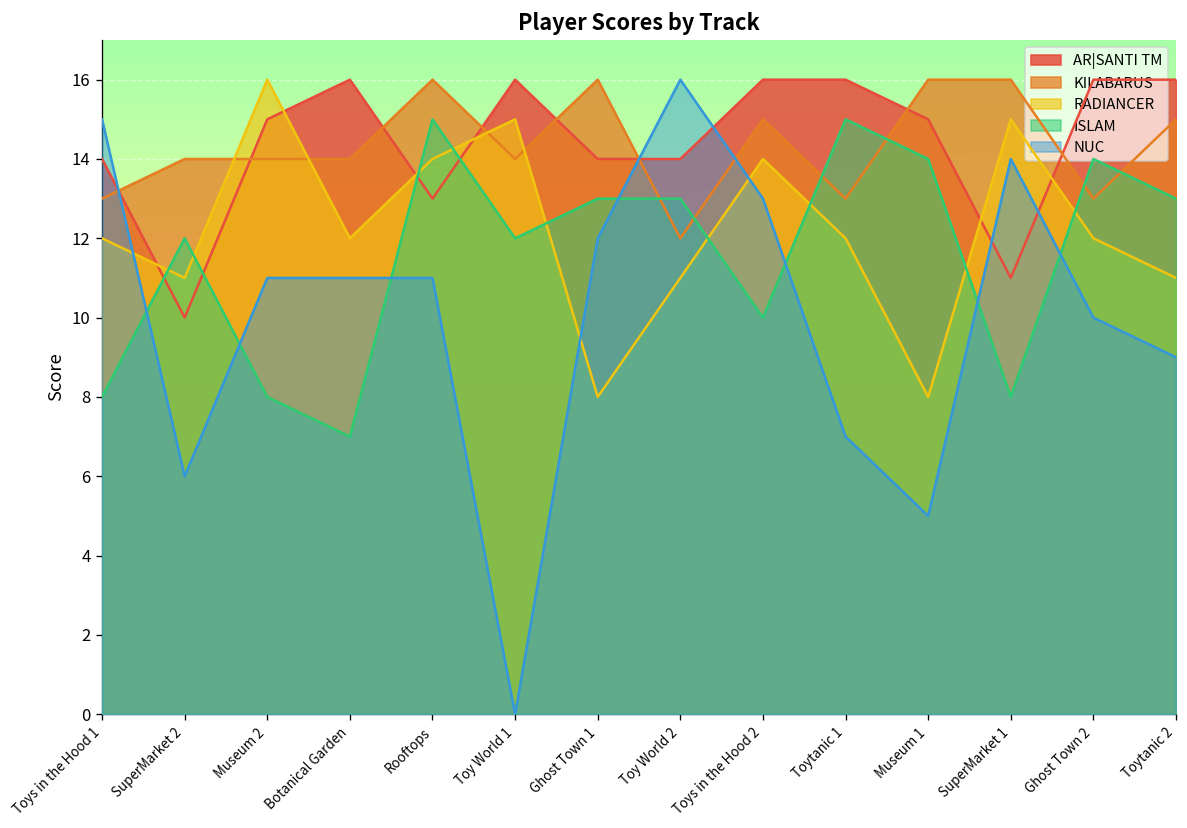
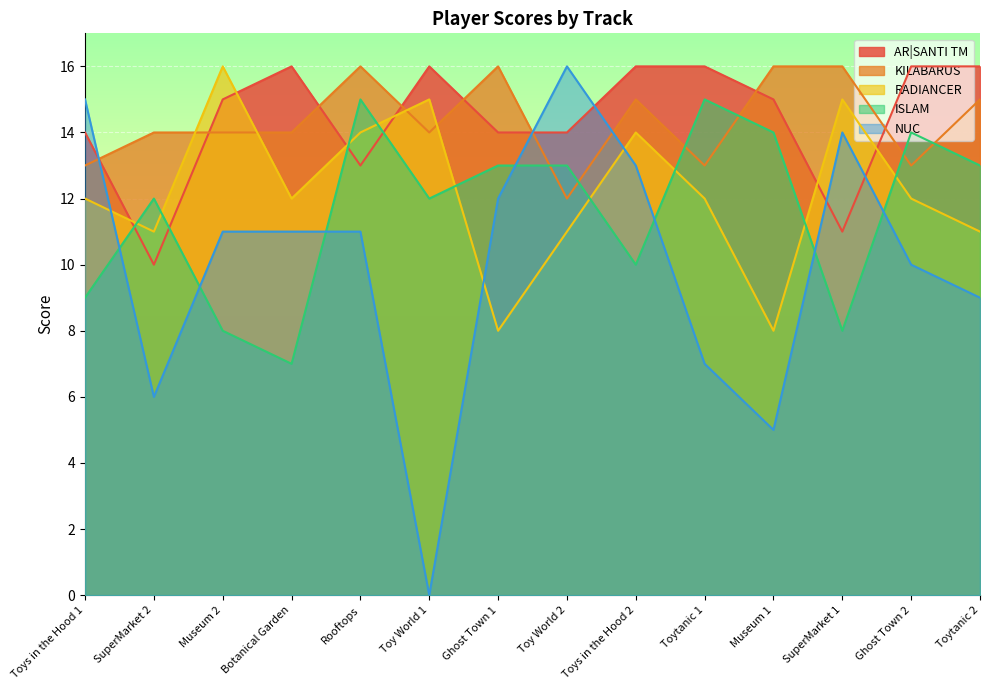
ISLAM, Toys in the Hood 1: 8 -> 9
